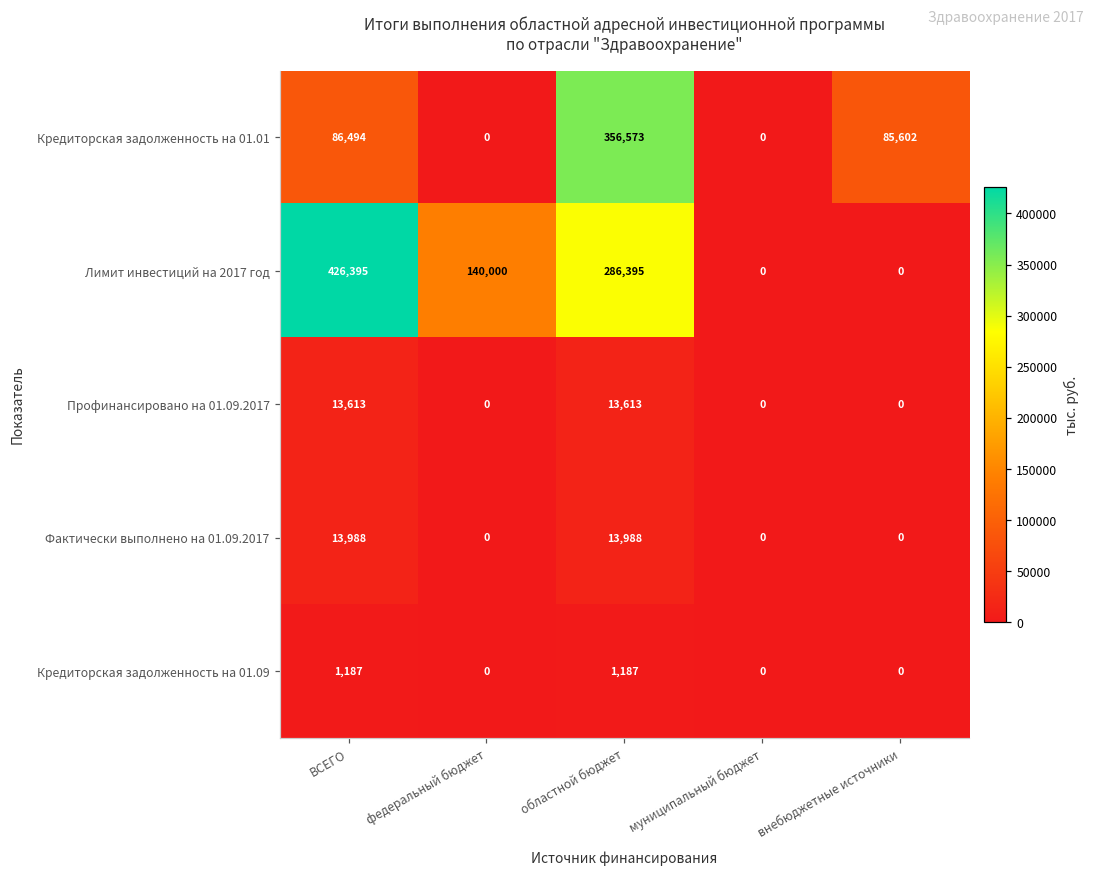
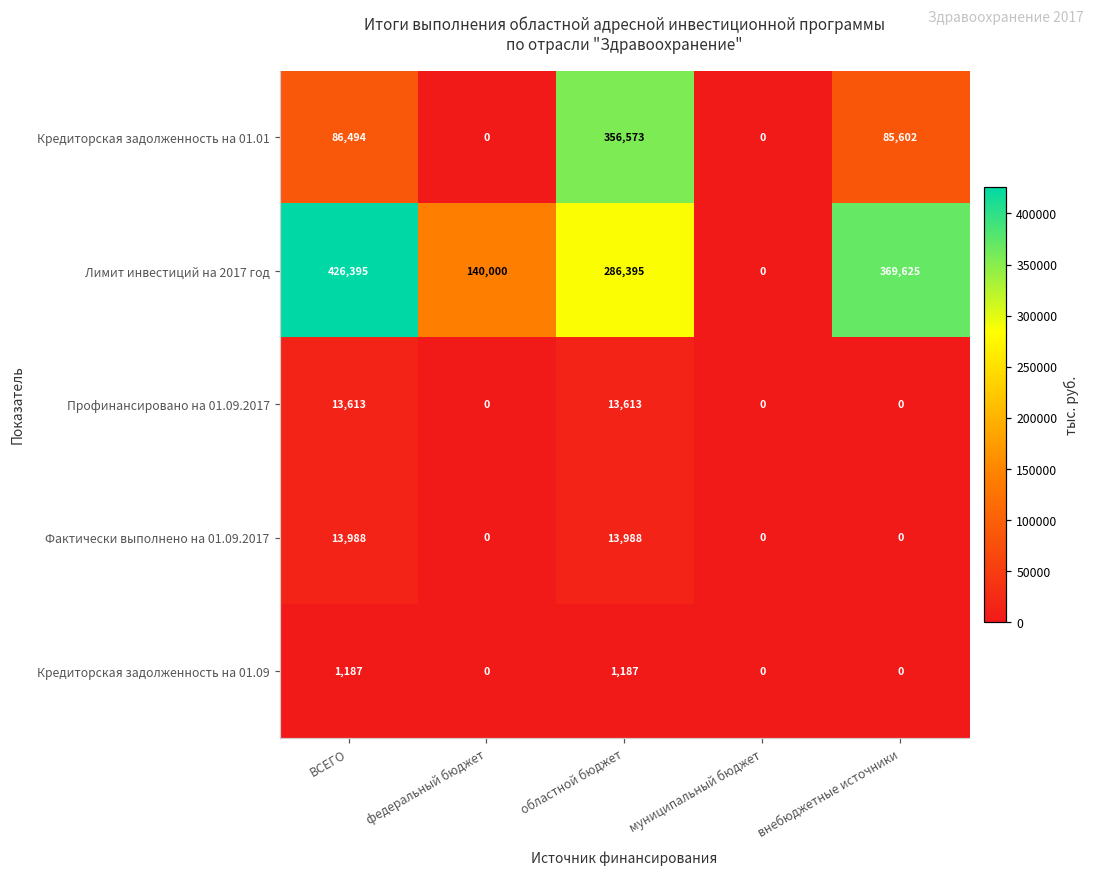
Лимит инвестиций на 2017 год, внебюджетные источники: 0 -> 369,625
